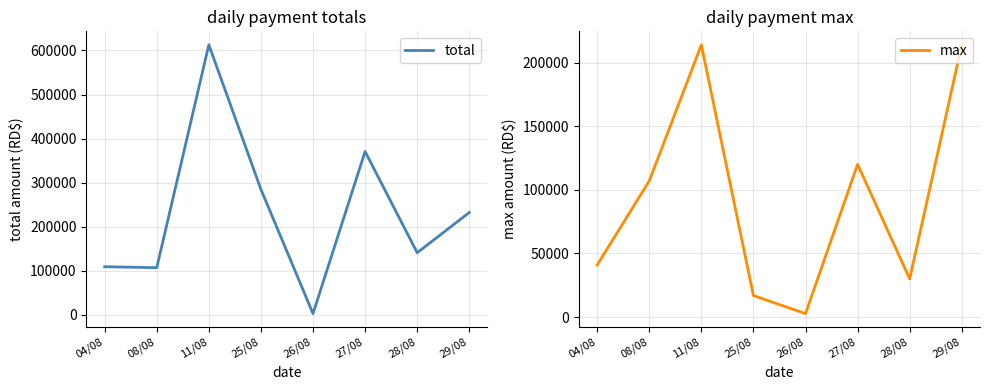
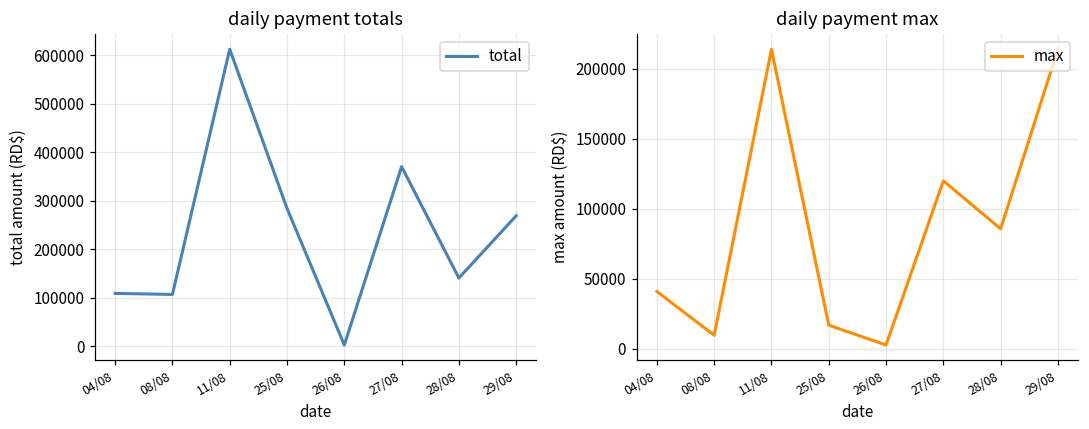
daily payment totals, 29/08: 230000 -> 270000
daily payment max, 08/08: 107000 -> 10000
daily payment max, 28/08: 30000 -> 86000
